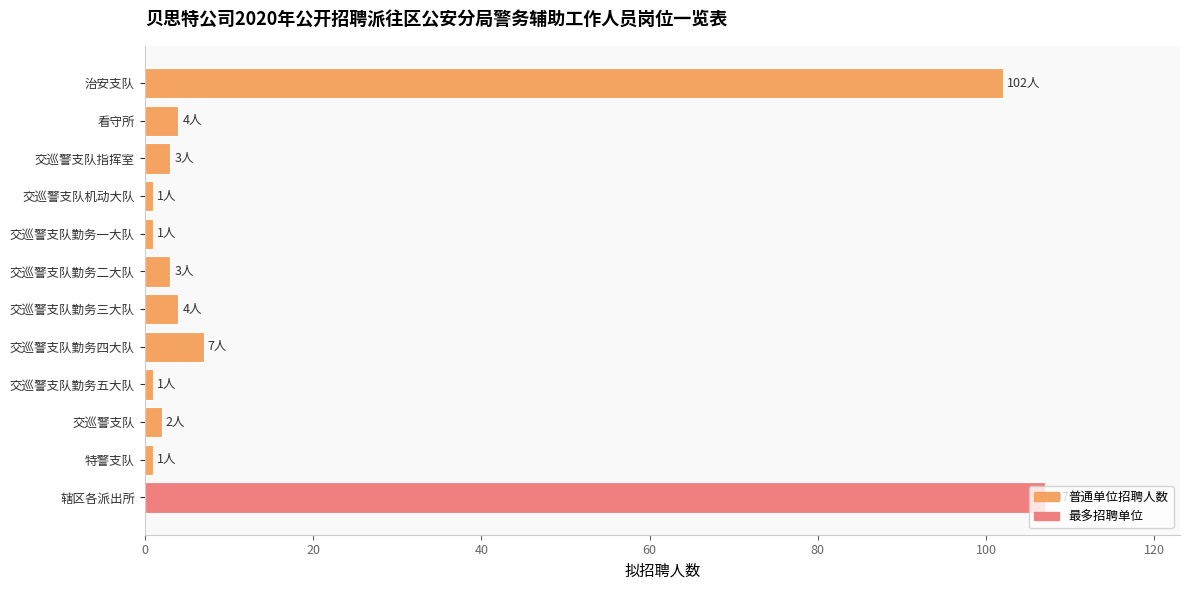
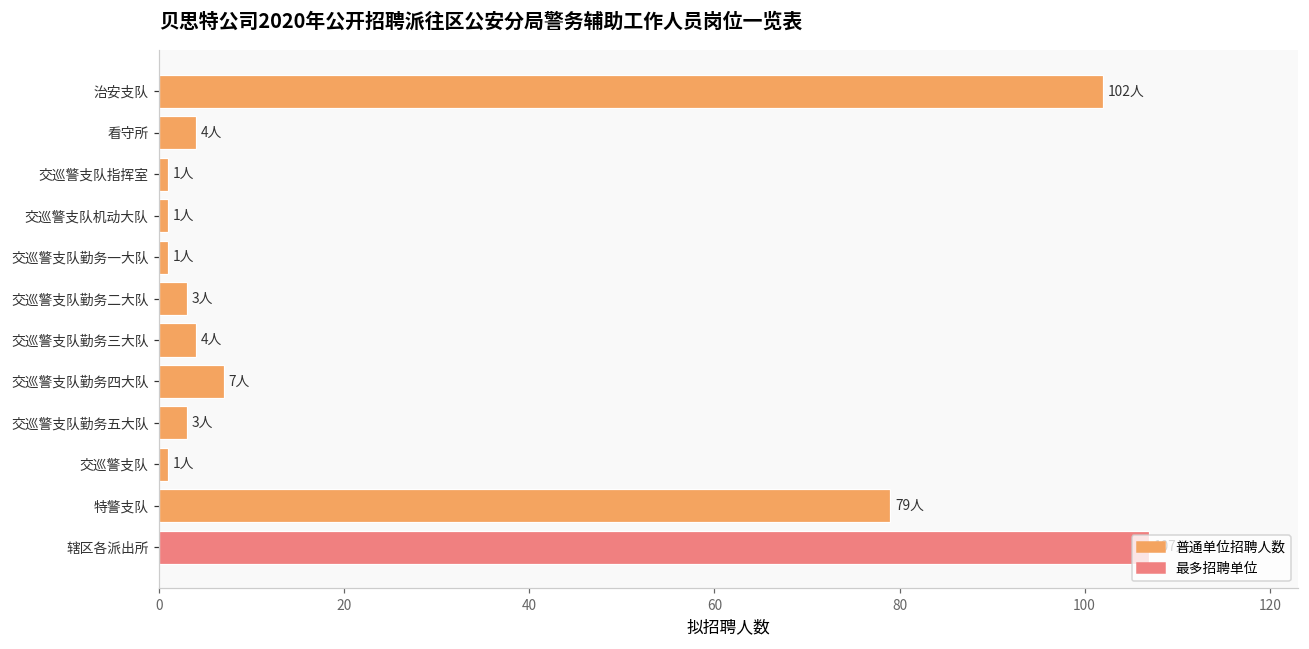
交巡警支队指挥室: 3人 -> 1人
交巡警支队勤务五大队: 1人 -> 3人
交巡警支队: 2人 -> 1人
特警支队: 1人 -> 79人
